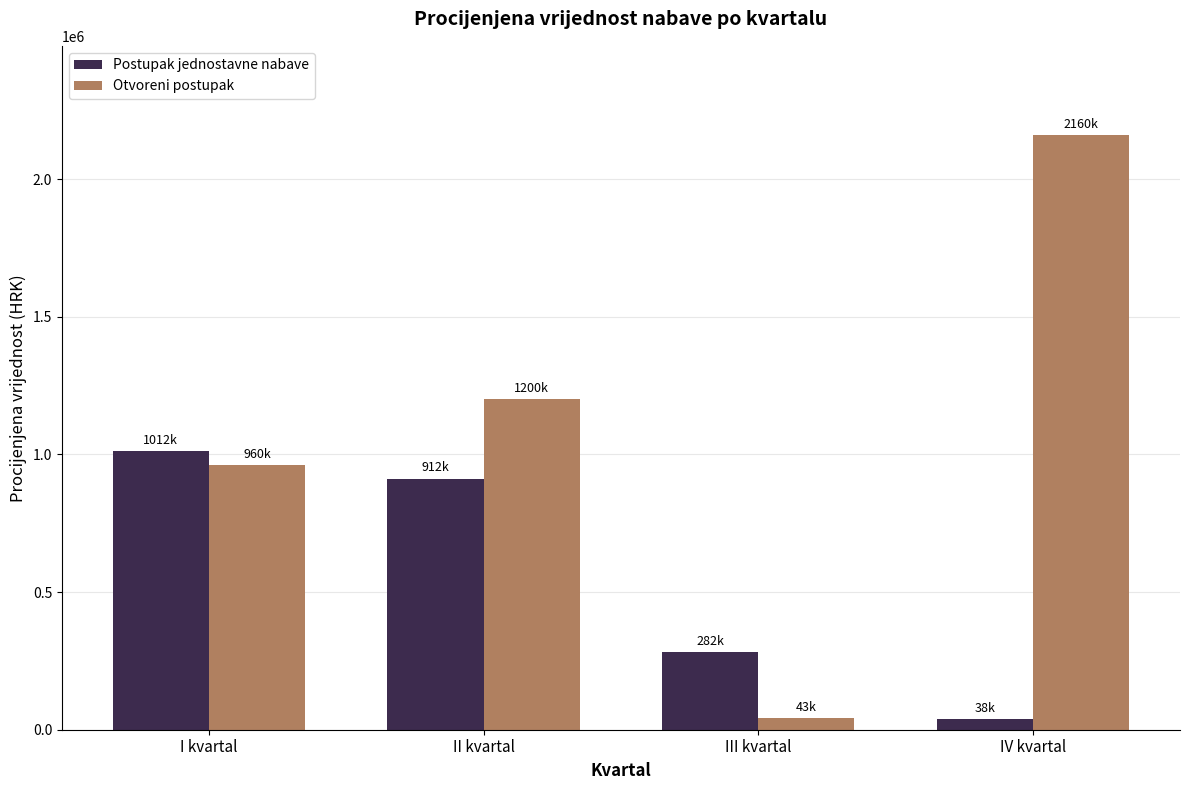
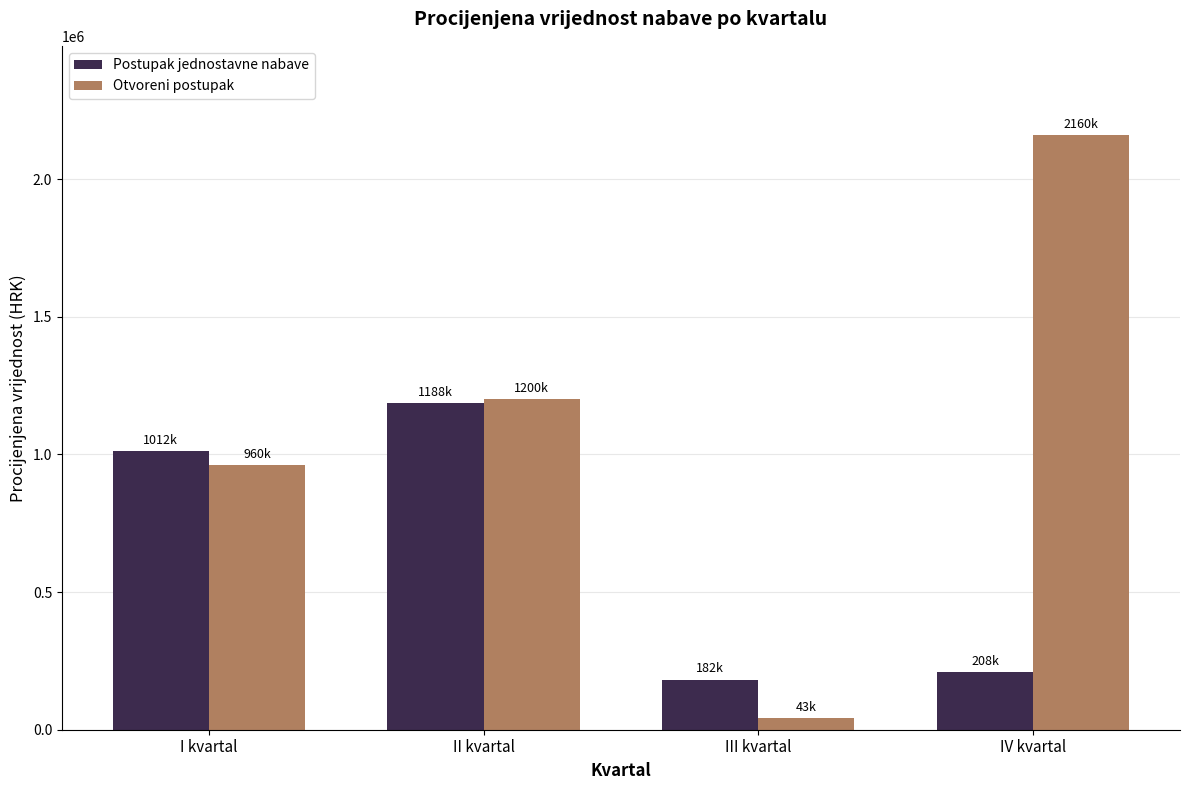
Postupak jednostavne nabave, II kvartal: 912k -> 1188k
Postupak jednostavne nabave, III kvartal: 282k -> 182k
Postupak jednostavne nabave, IV kvartal: 38k -> 208k
